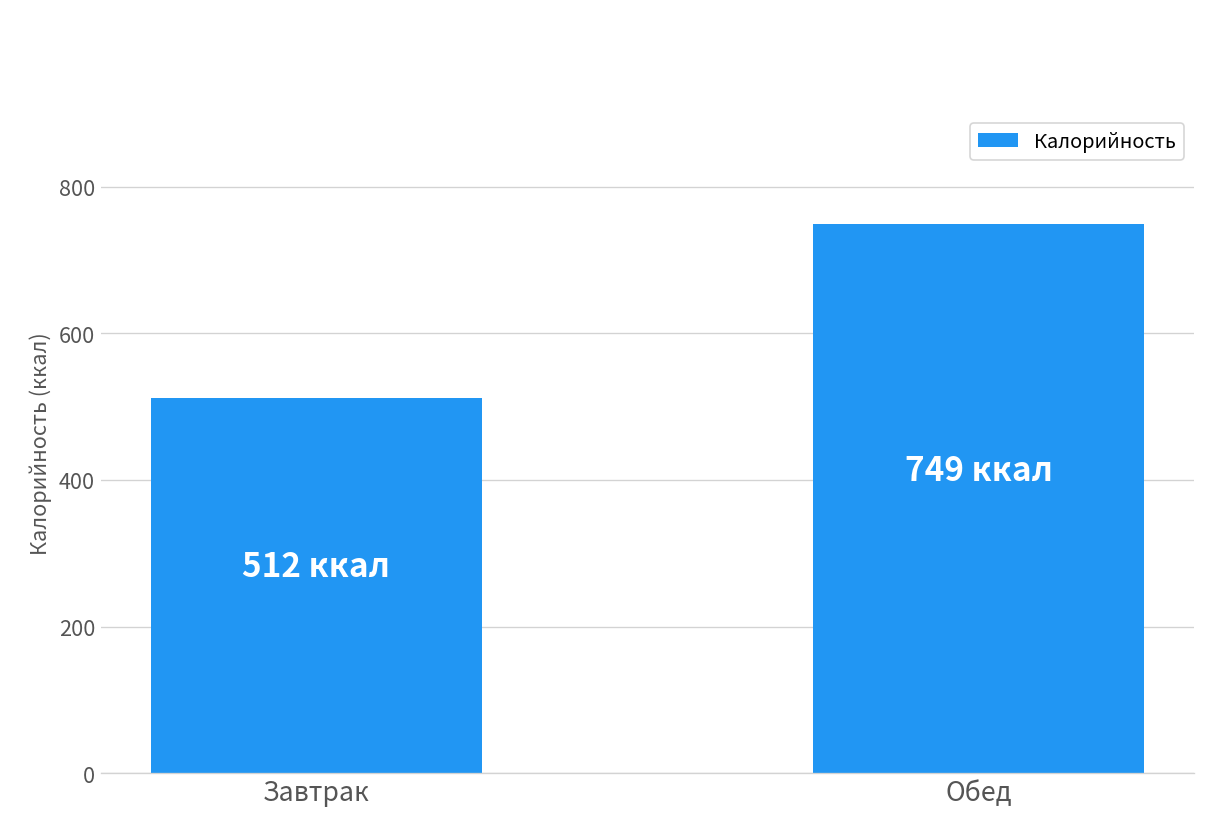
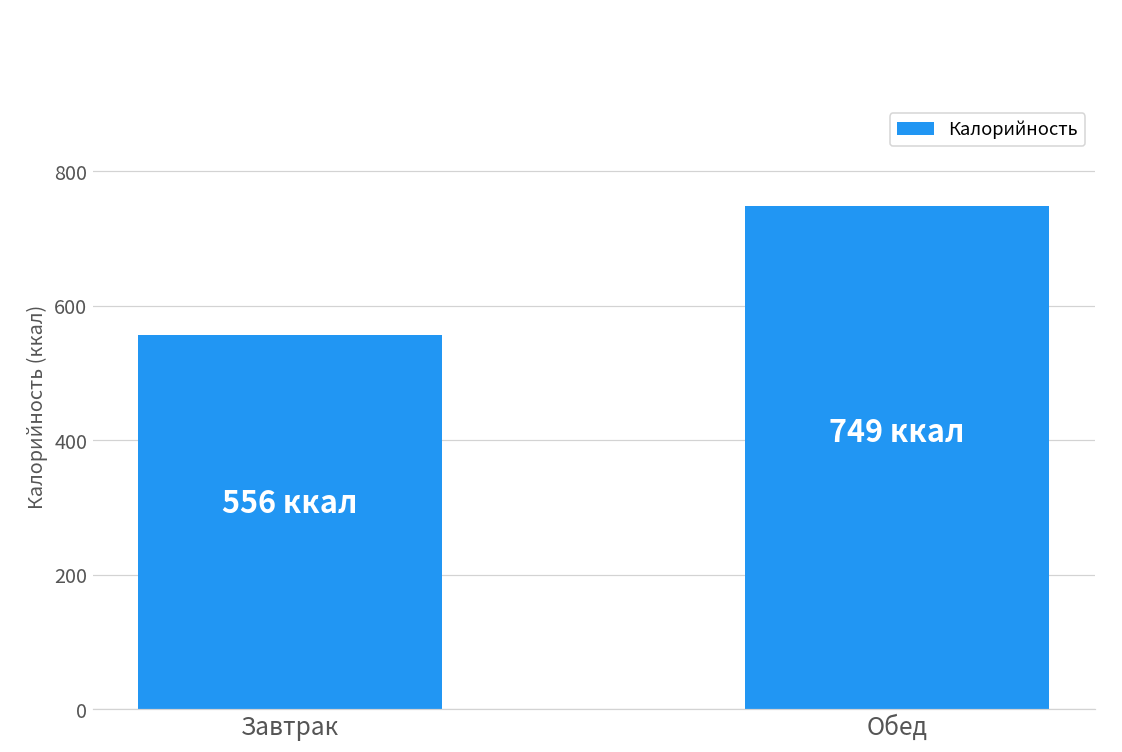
Завтрак: 512 -> 556
